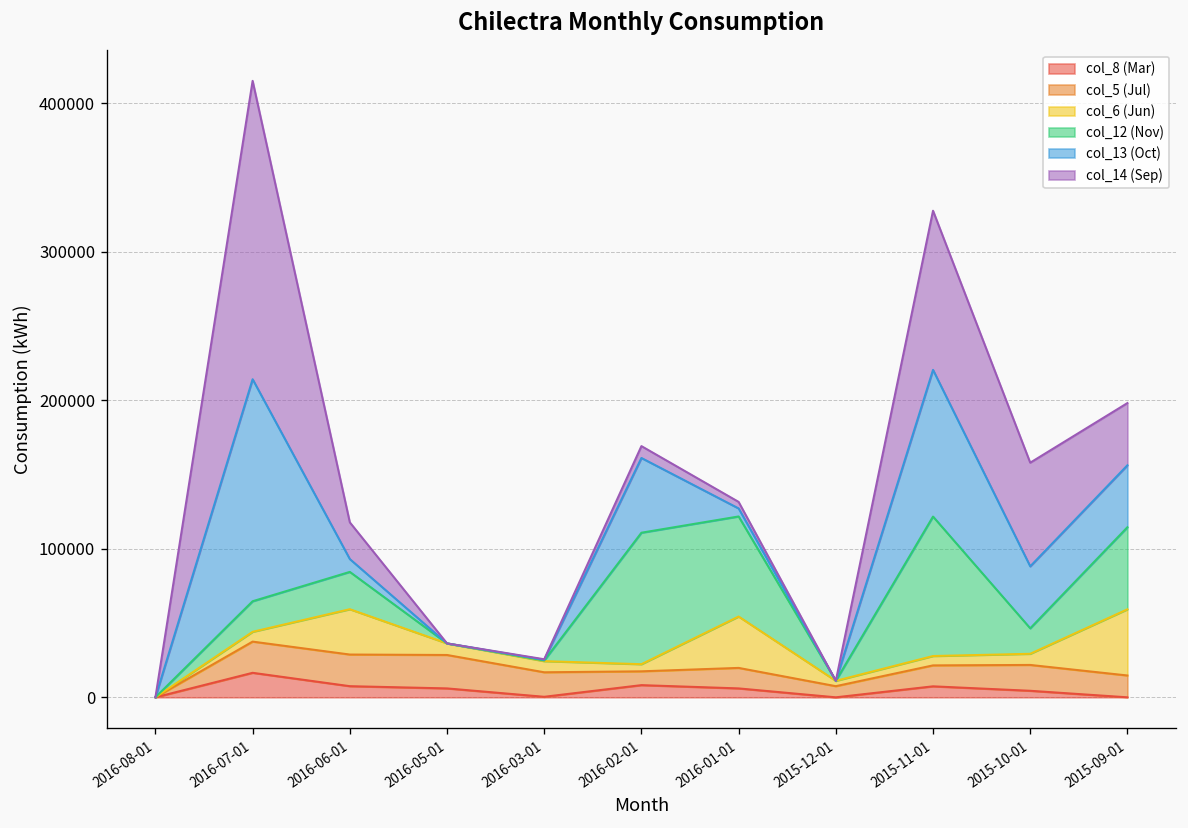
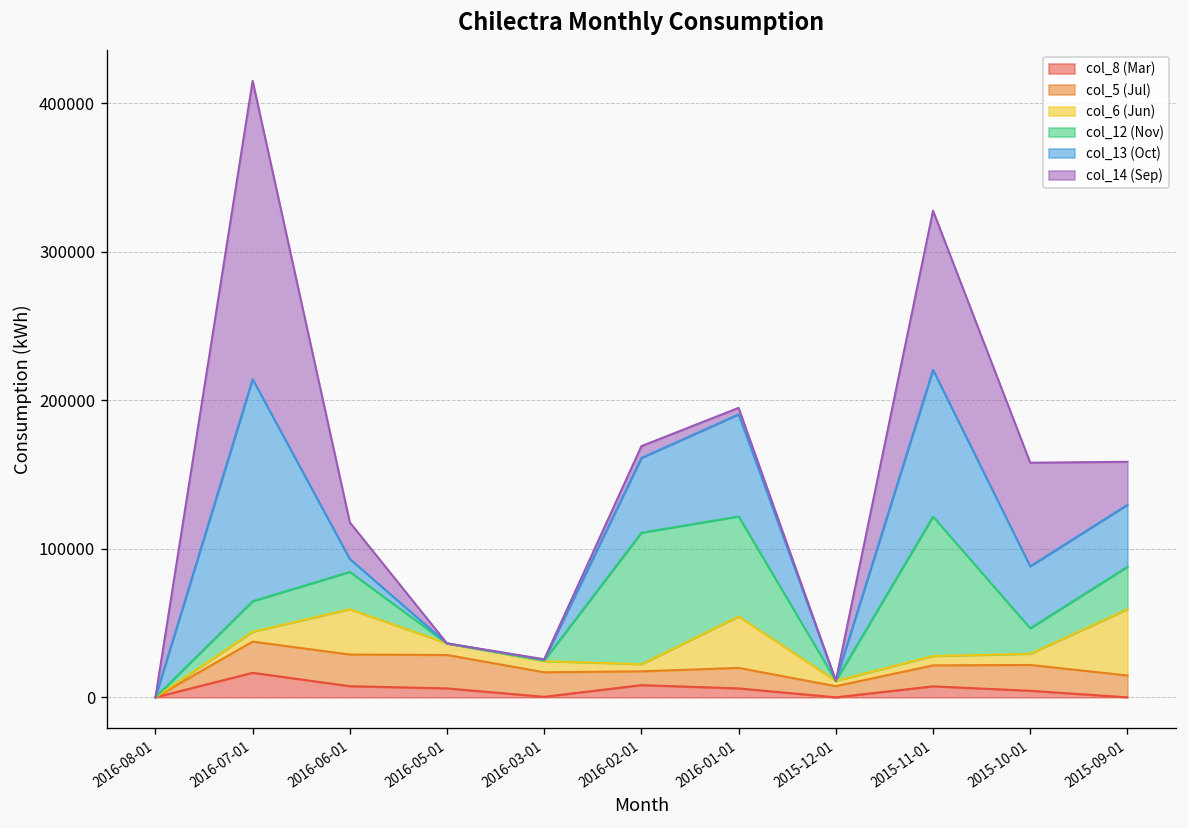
col_13 (Oct), 2016-01-01: 5000 -> 69000
col_12 (Nov), 2015-09-01: 55000 -> 29000
col_14 (Sep), 2015-09-01: 42000 -> 29000
